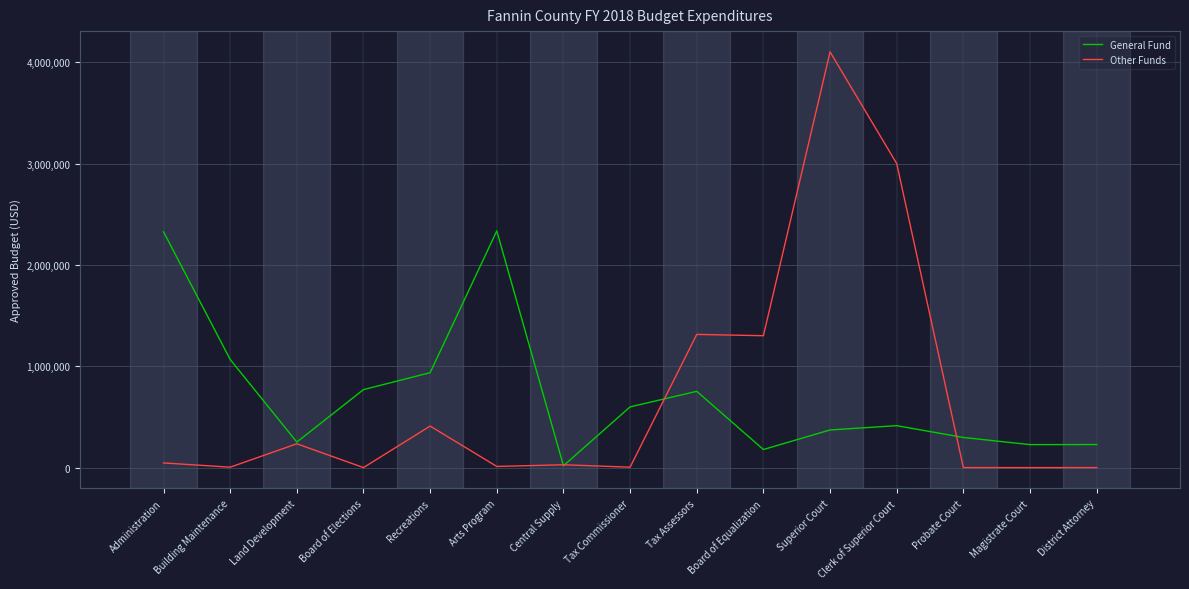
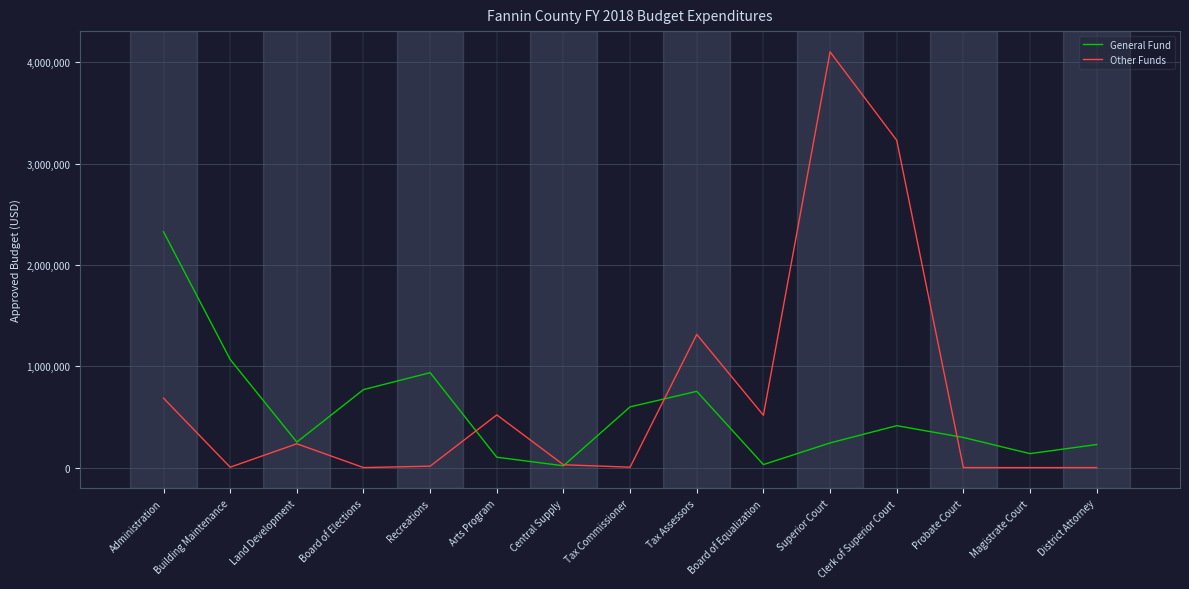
Other Funds, Administration: 50,000 -> 690,000
Other Funds, Recreations: 410,000 -> 10,000
General Fund, Arts Program: 2,340,000 -> 100,000
Other Funds, Arts Program: 10,000 -> 520,000
General Fund, Board of Equalization: 180,000 -> 30,000
Other Funds, Board of Equalization: 1,300,000 -> 520,000
General Fund, Superior Court: 370,000 -> 240,000
Other Funds, Clerk of Superior Court: 3,000,000 -> 3,230,000
General Fund, Magistrate Court: 230,000 -> 140,000
